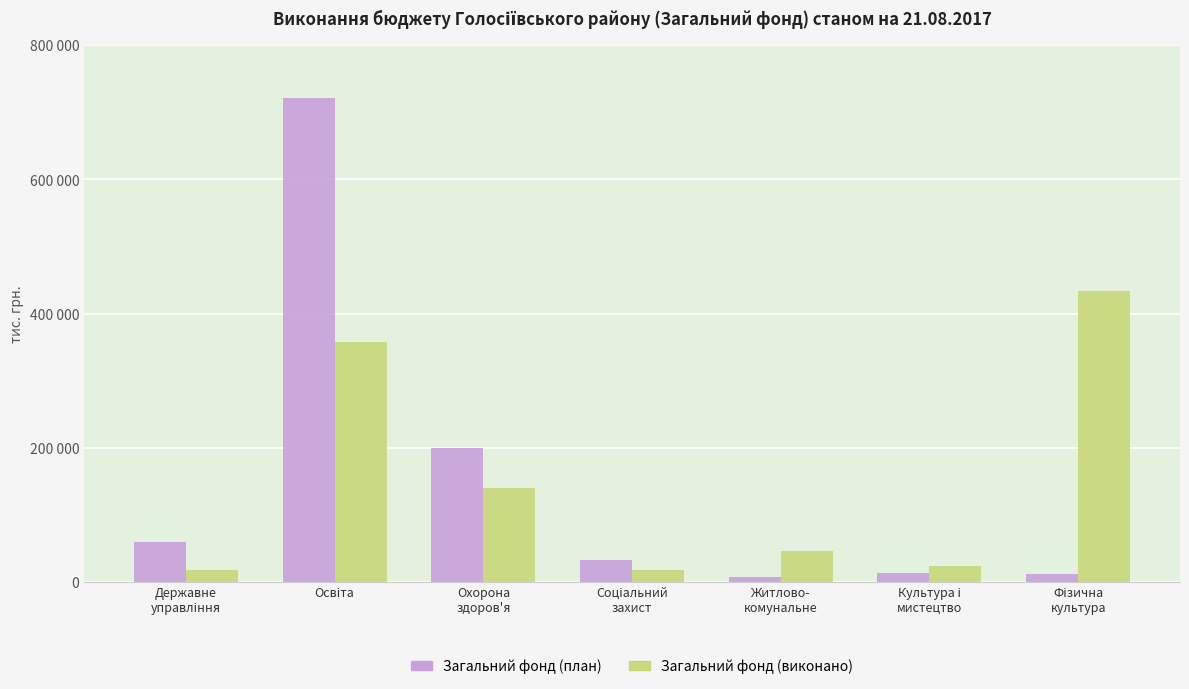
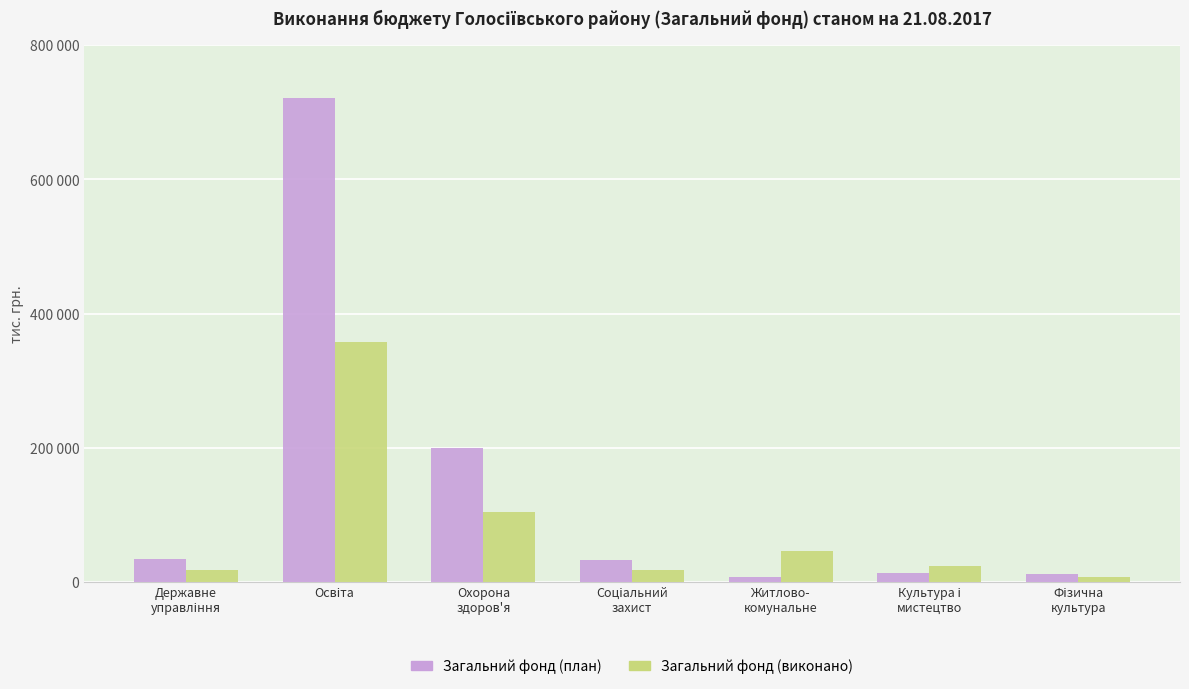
Загальний фонд (план), Державне управління: 60000 -> 30000
Загальний фонд (виконано), Охорона здоров'я: 140000 -> 100000
Загальний фонд (виконано), Фізична культура: 430000 -> 10000
